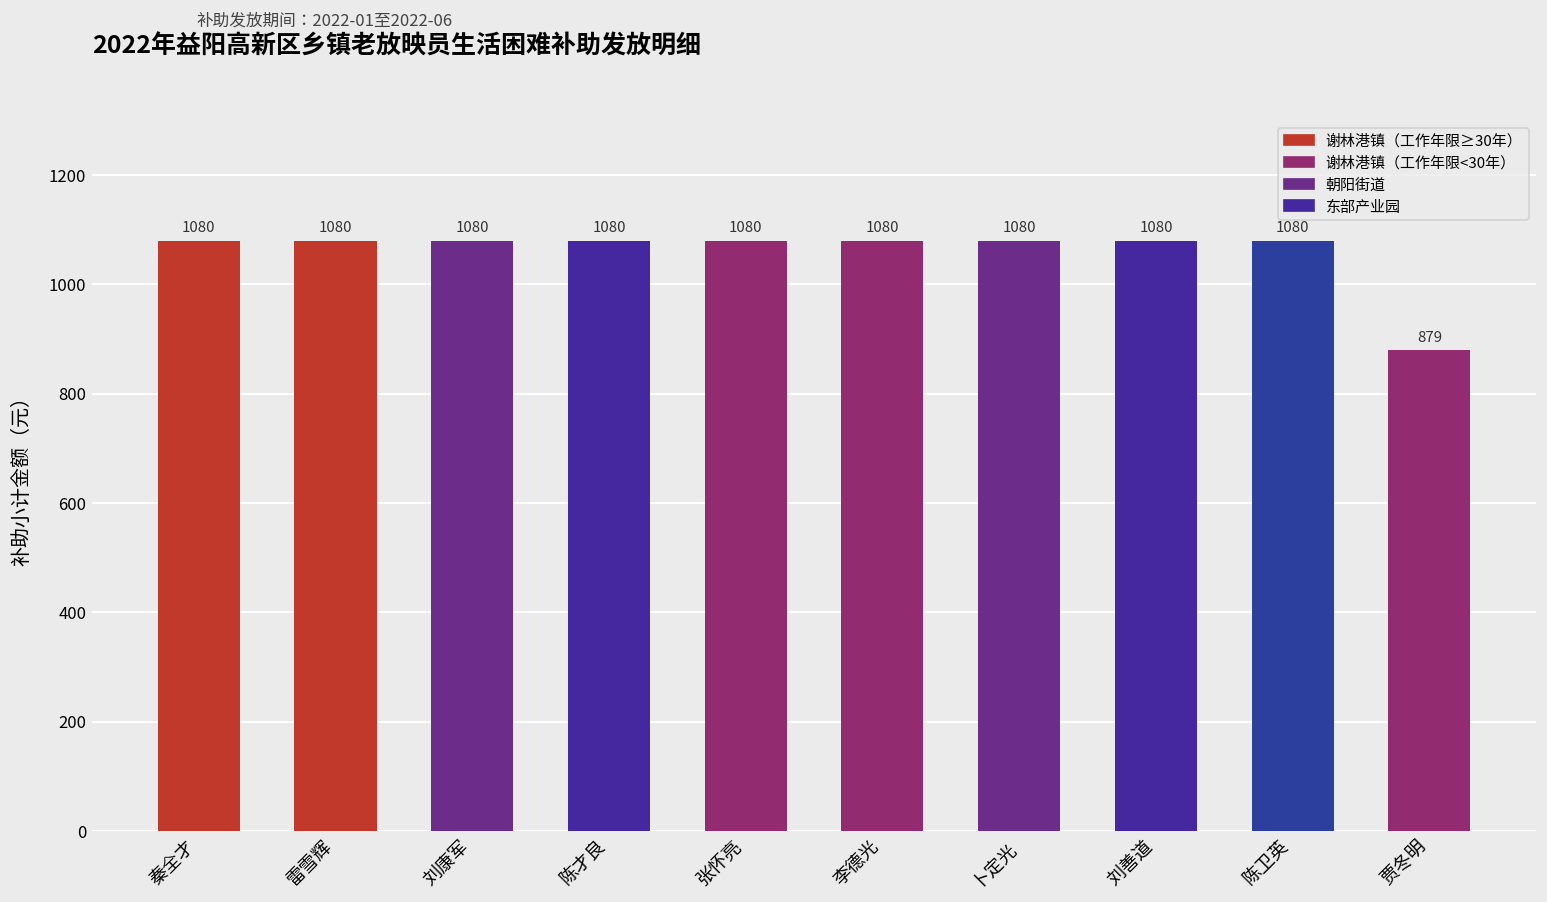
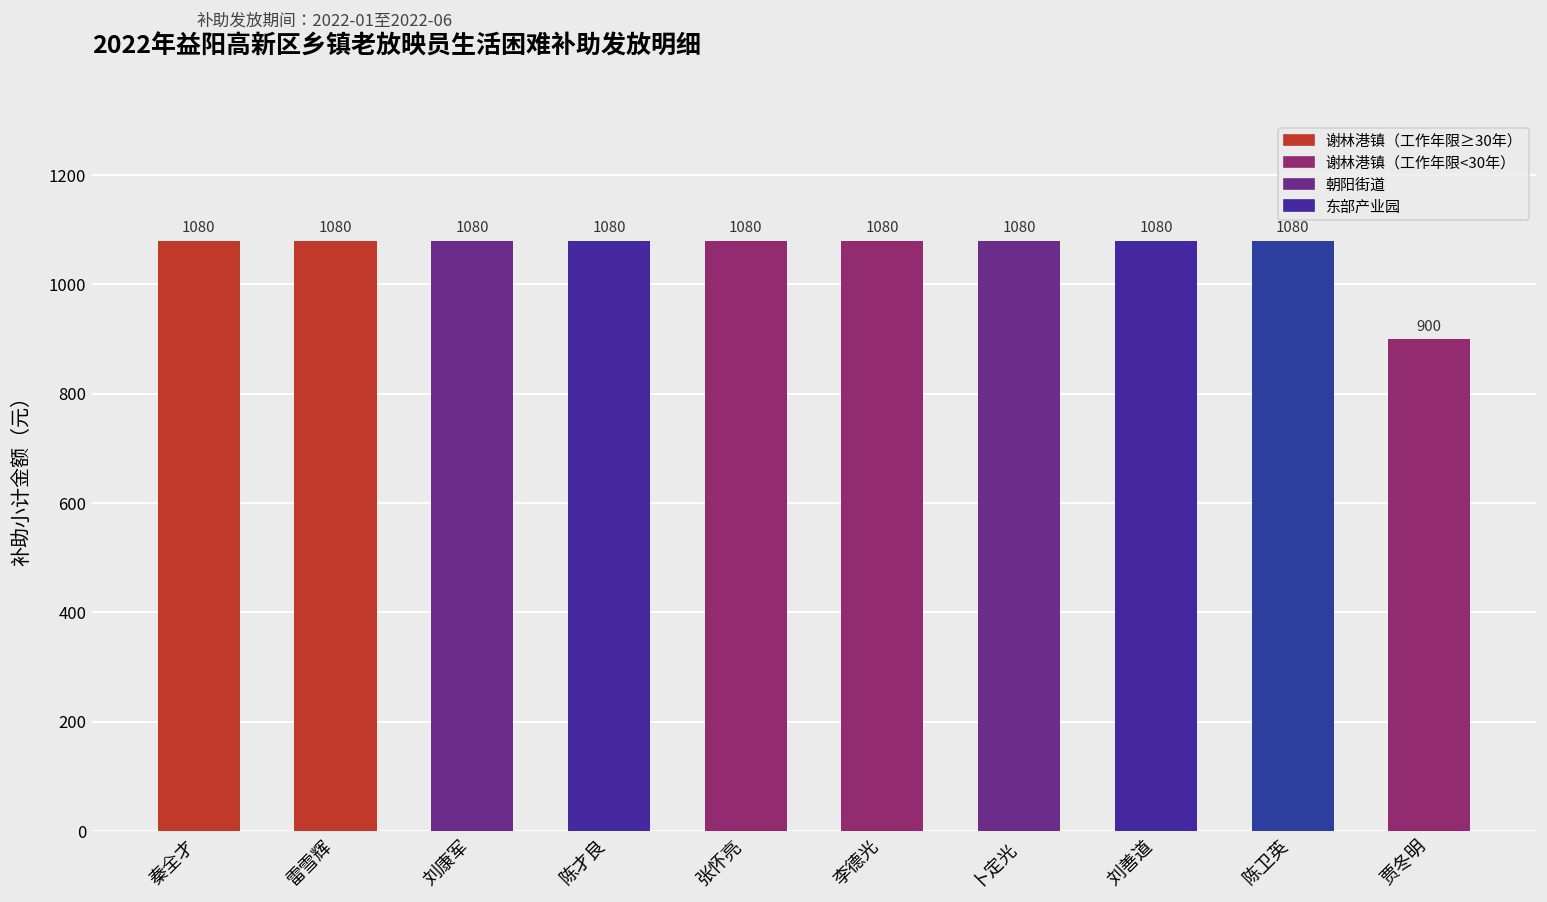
贾冬明: 879 -> 900
